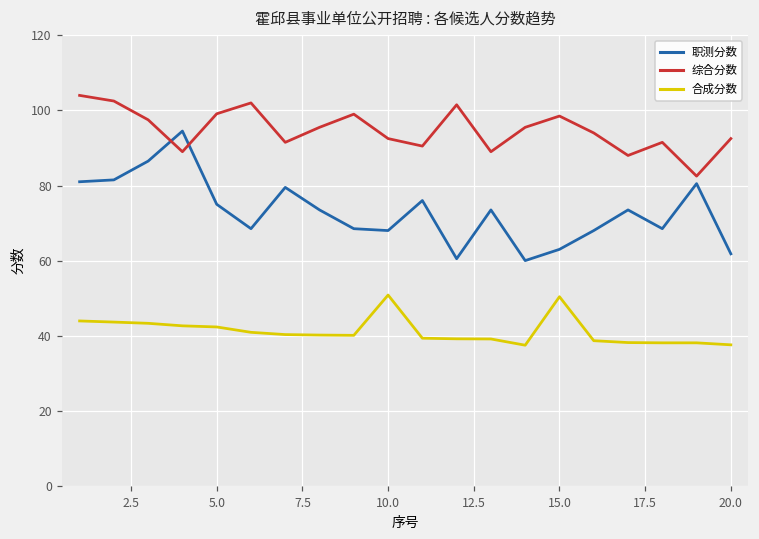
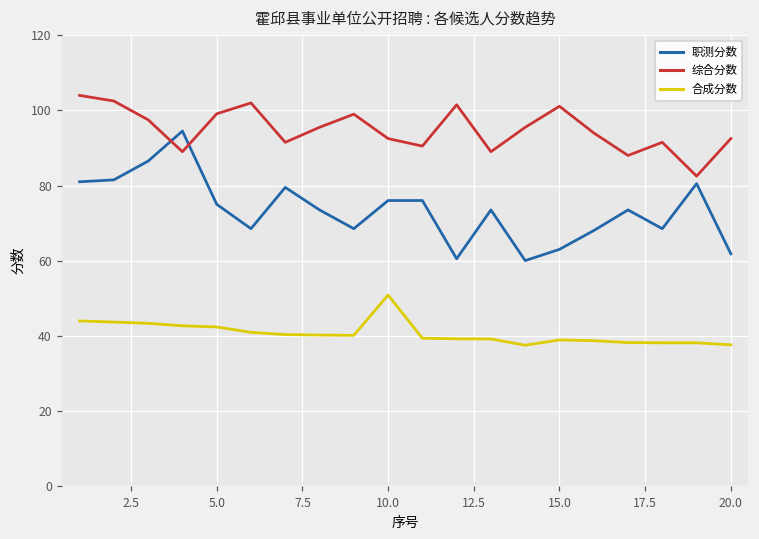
职测分数, 10.0: 68 -> 76
综合分数, 15.0: 99 -> 101
合成分数, 15.0: 50 -> 39
